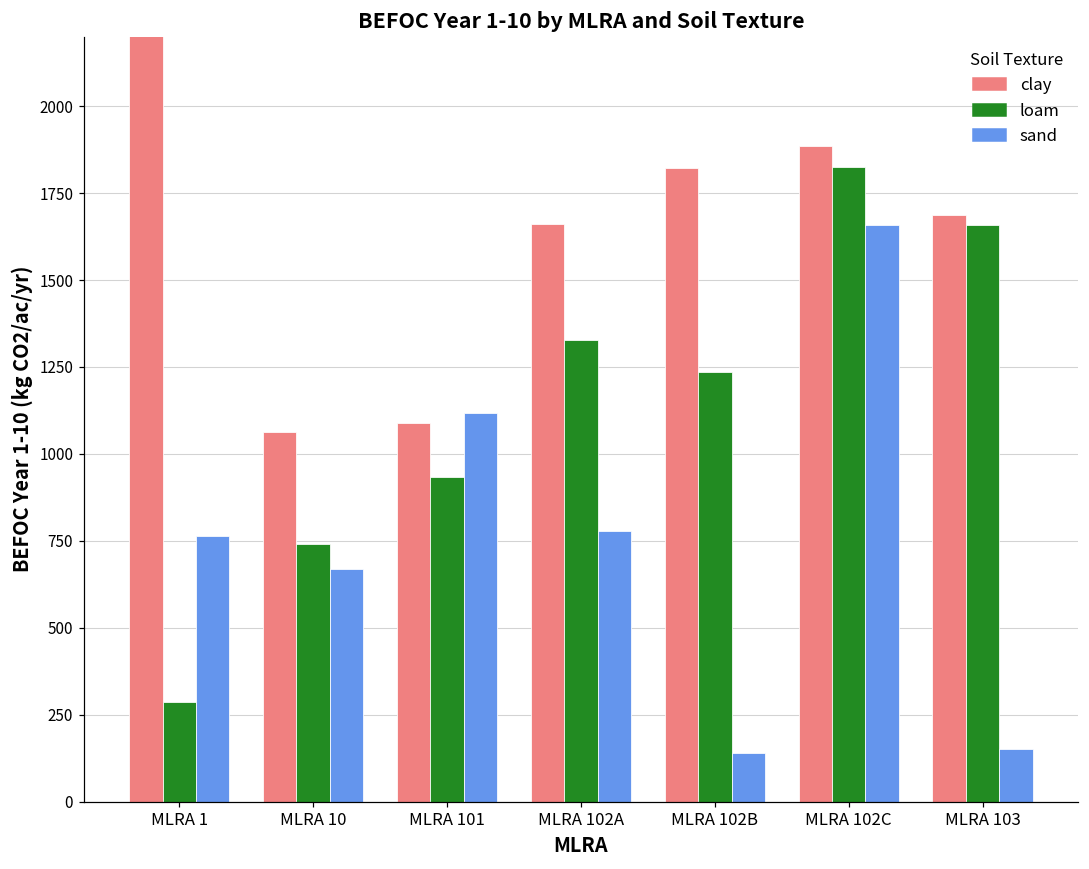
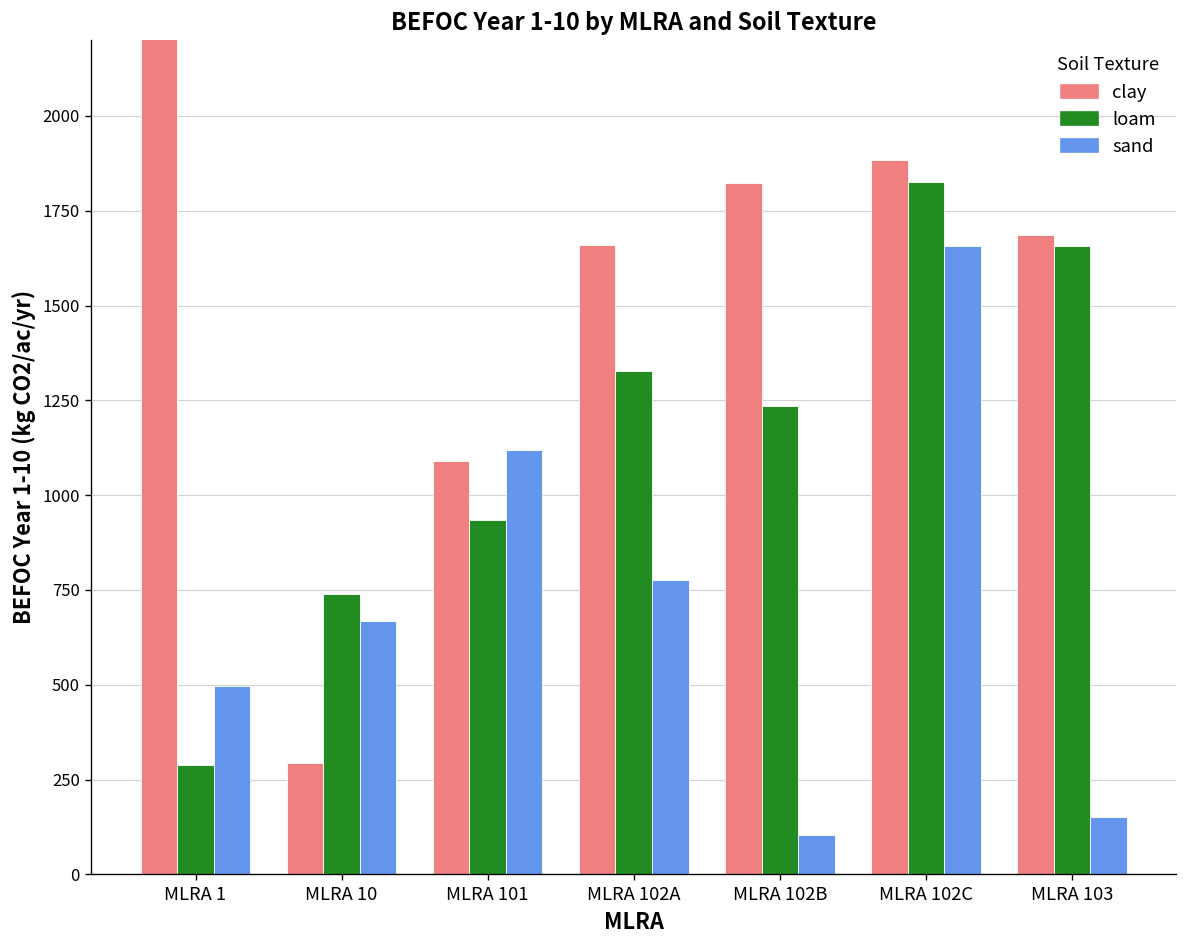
sand, MLRA 1: 760 -> 500
clay, MLRA 10: 1060 -> 290
sand, MLRA 102B: 140 -> 100
